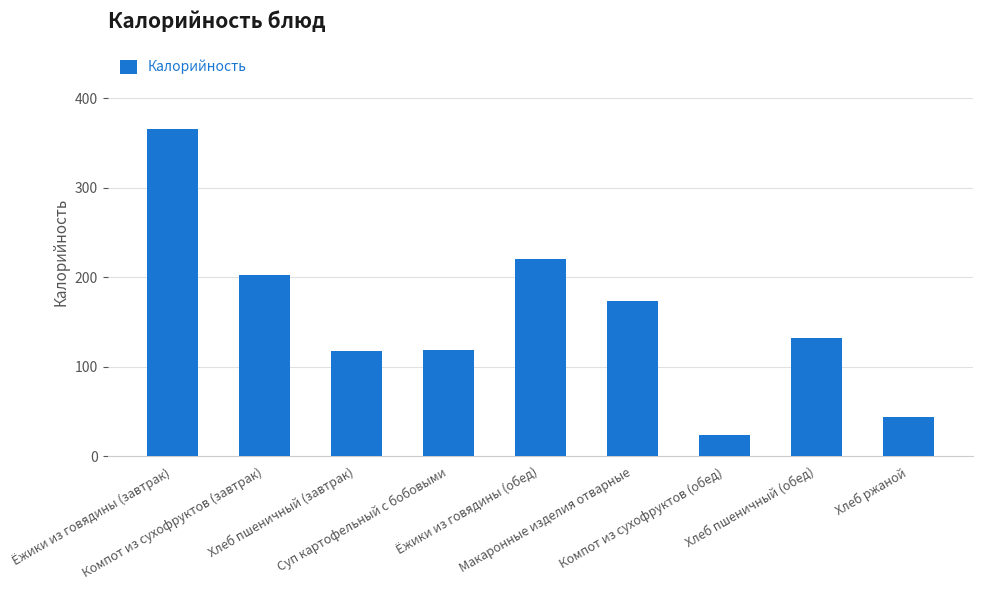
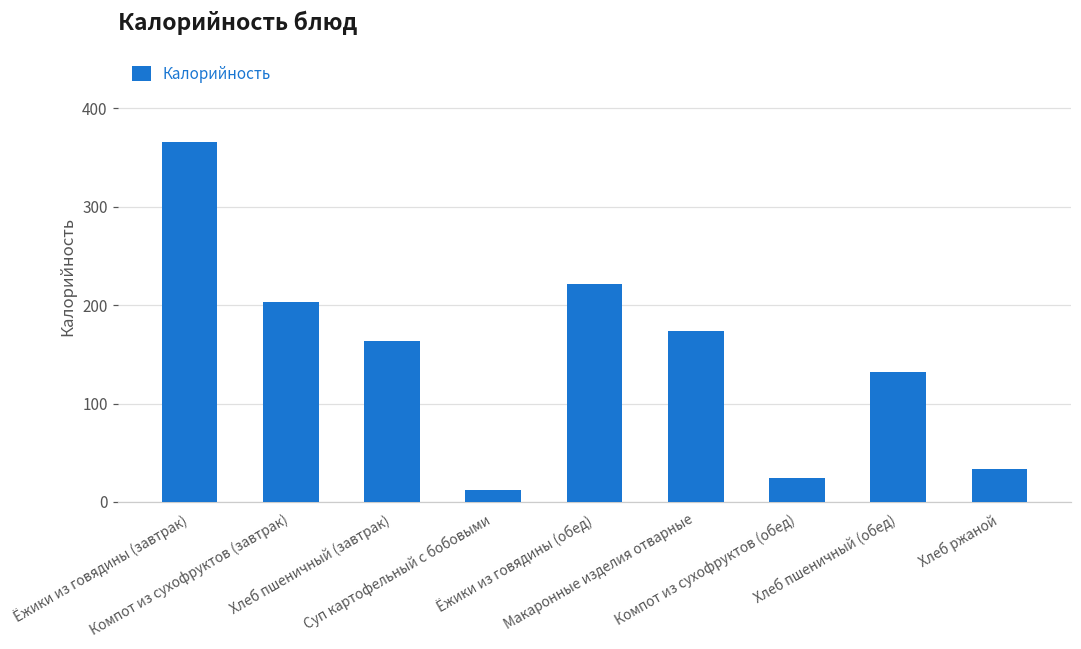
Хлеб пшеничный (завтрак): 120 -> 160
Суп картофельный с бобовыми: 120 -> 10
Хлеб ржаной: 40 -> 30
